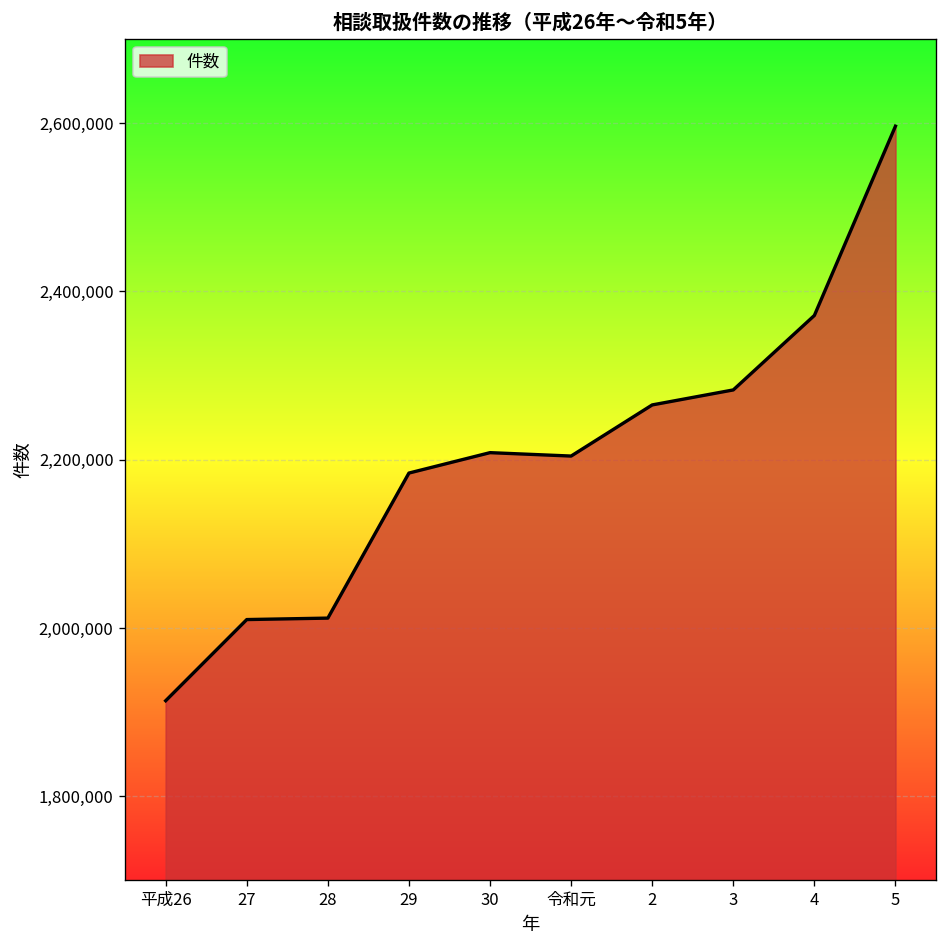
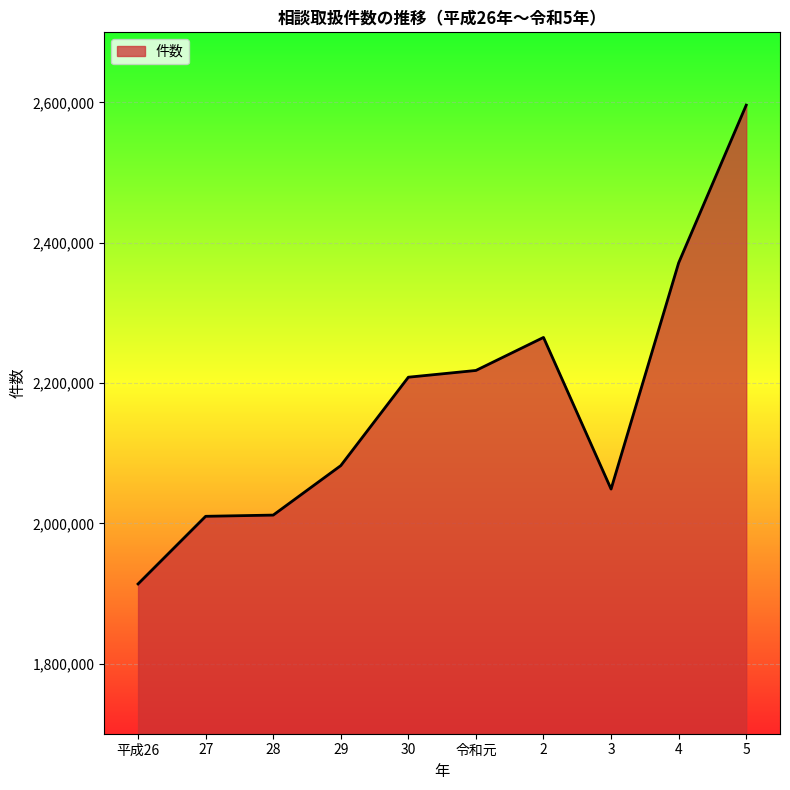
29: 2,180,000 -> 2,080,000
令和元: 2,200,000 -> 2,220,000
3: 2,280,000 -> 2,050,000
